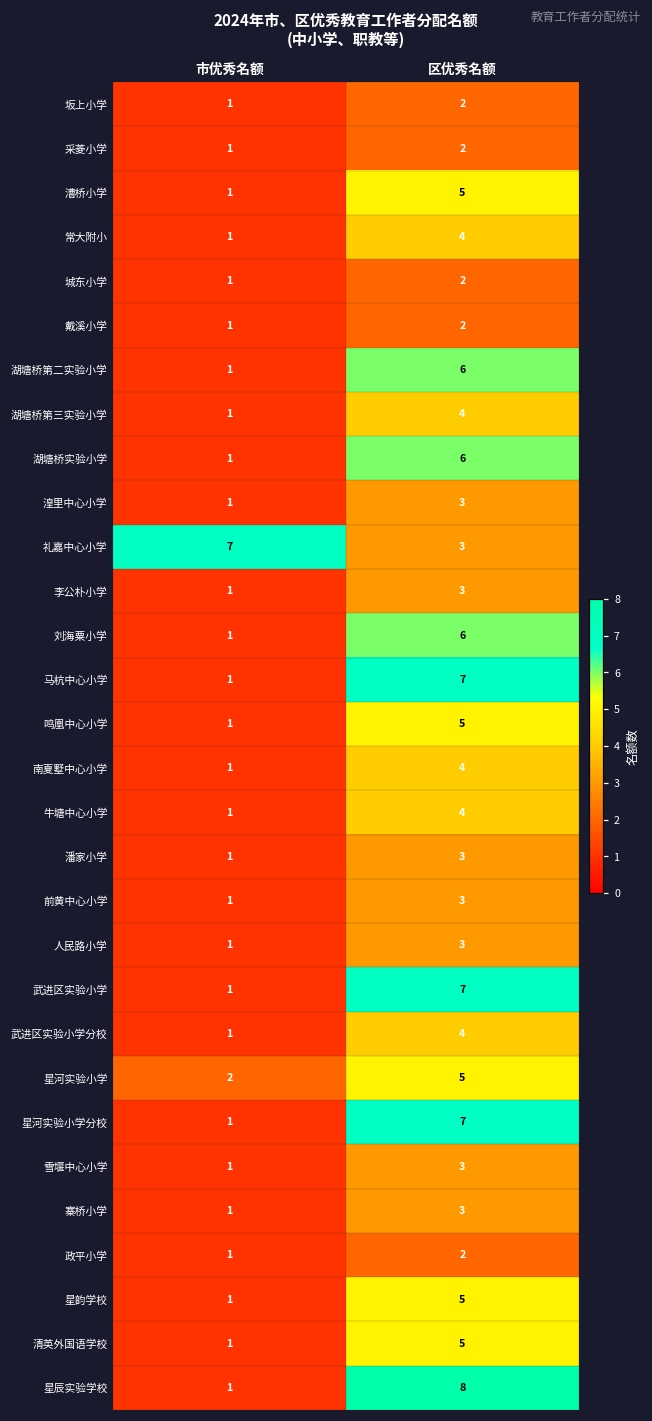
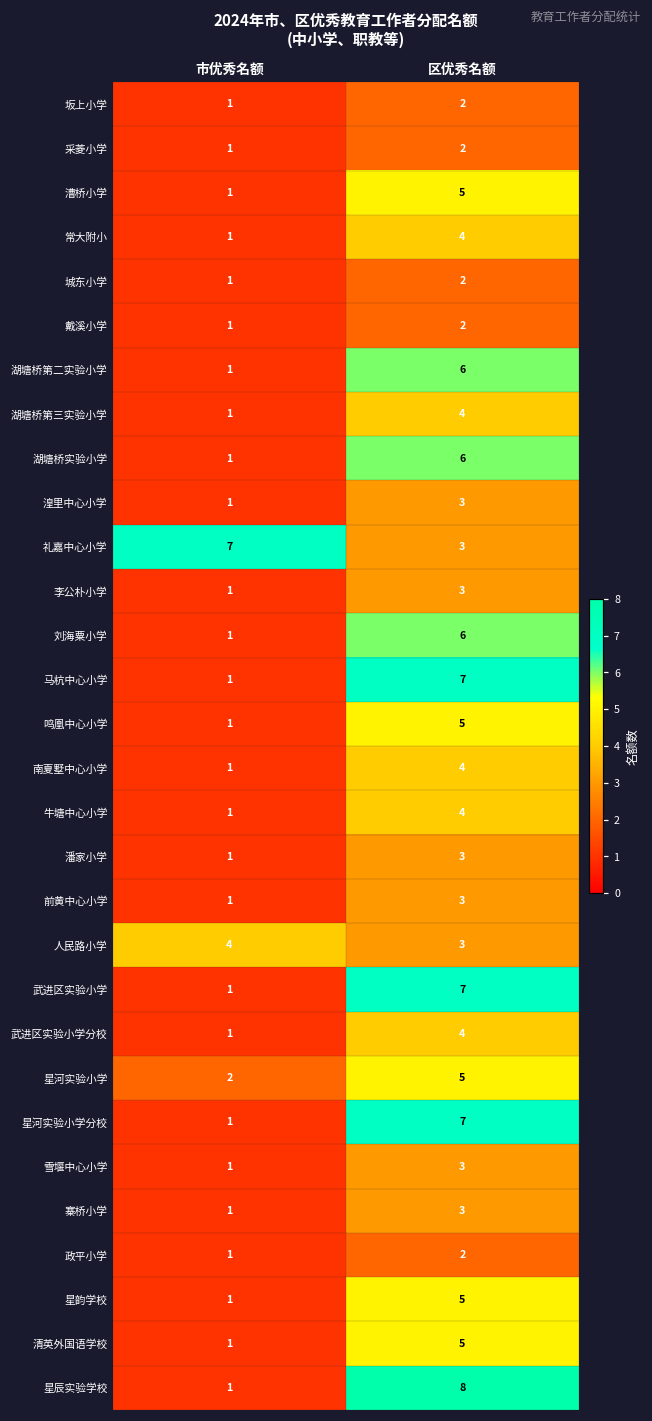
人民路小学, 市优秀名额: 1 -> 4
